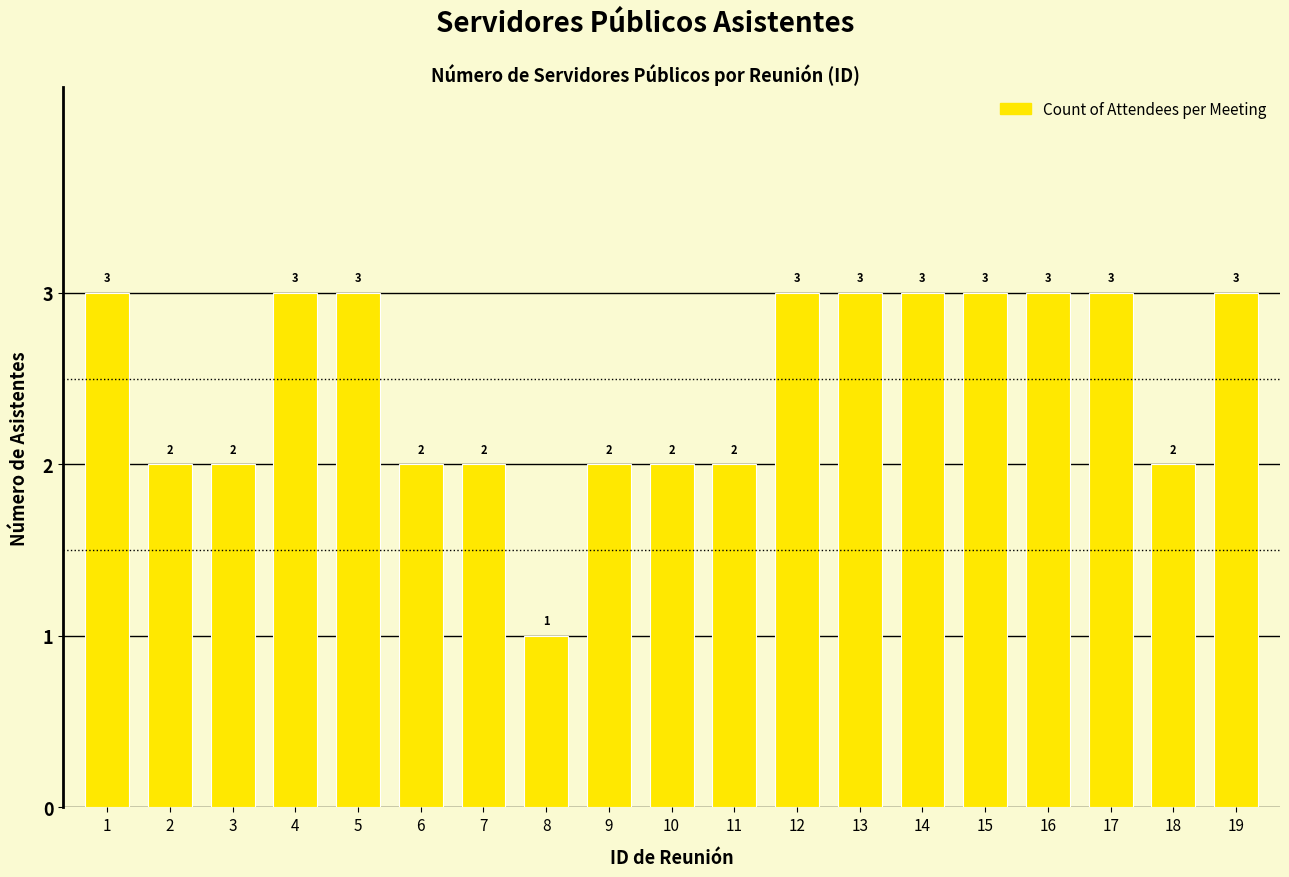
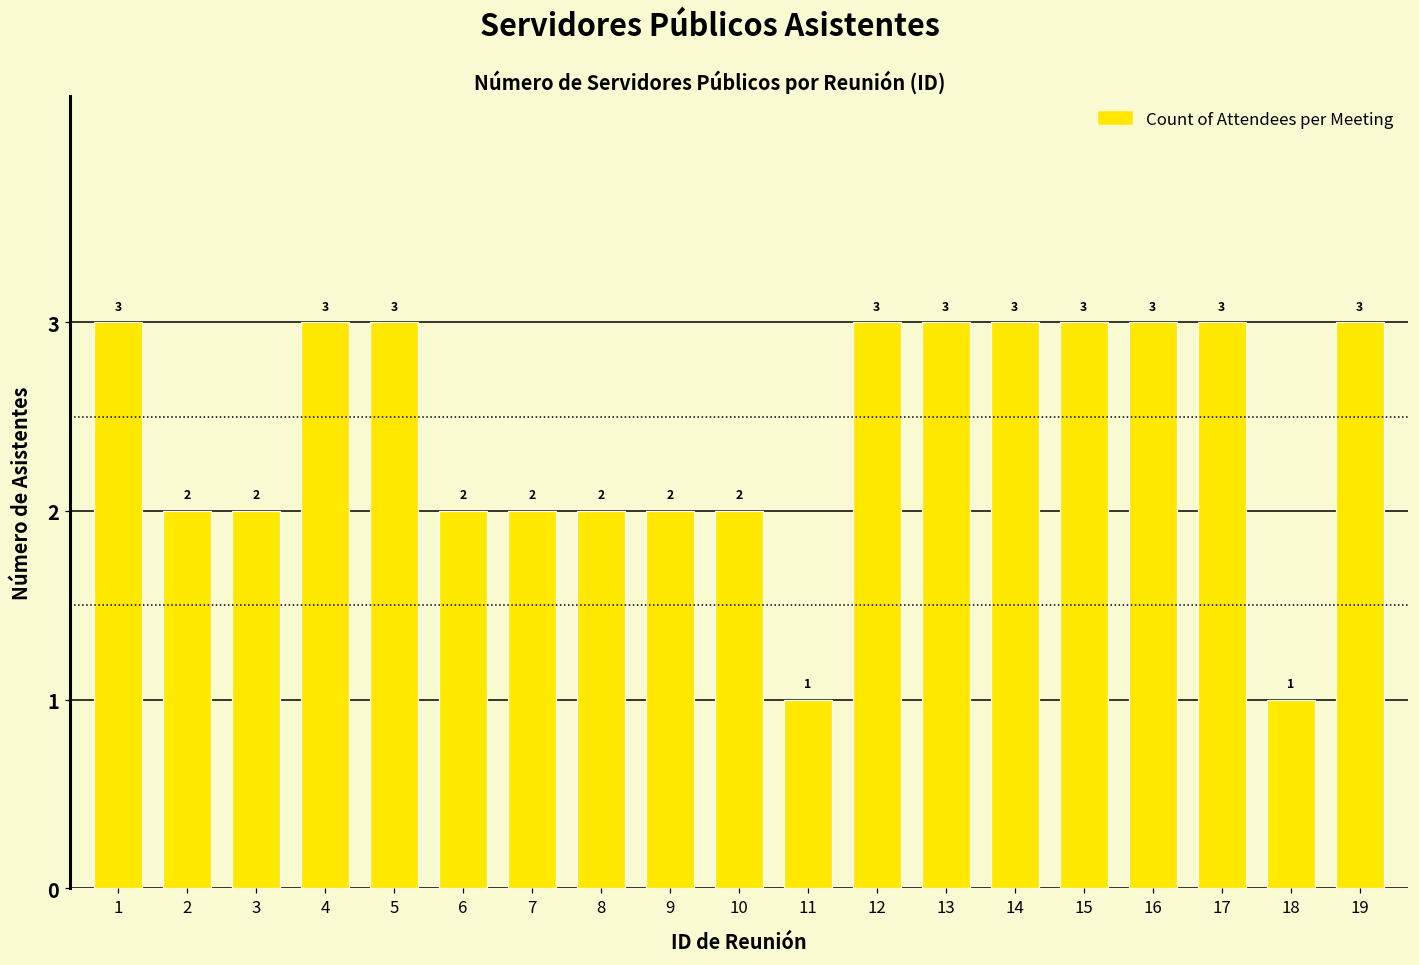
8: 1 -> 2
11: 2 -> 1
18: 2 -> 1
